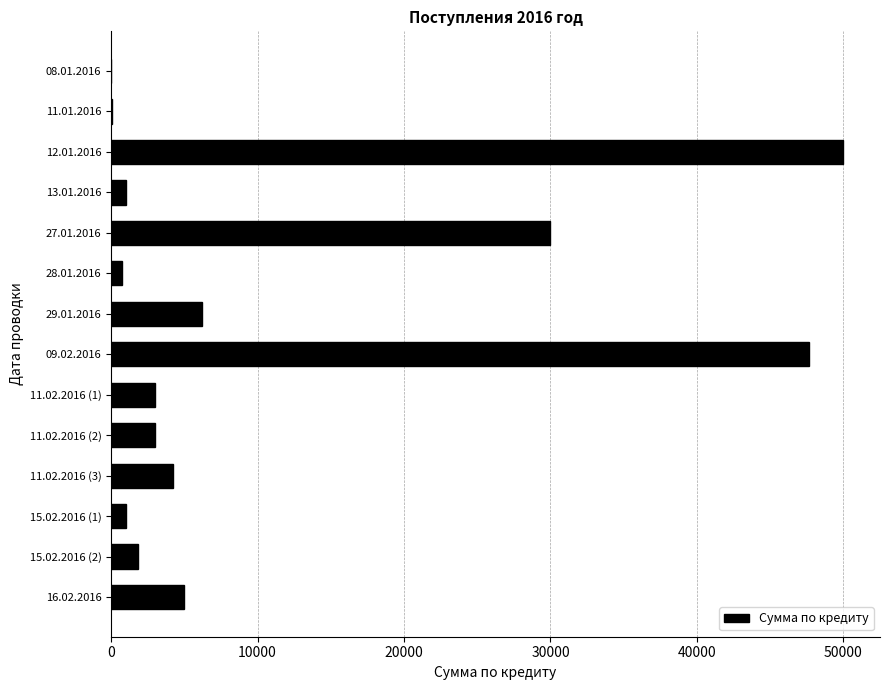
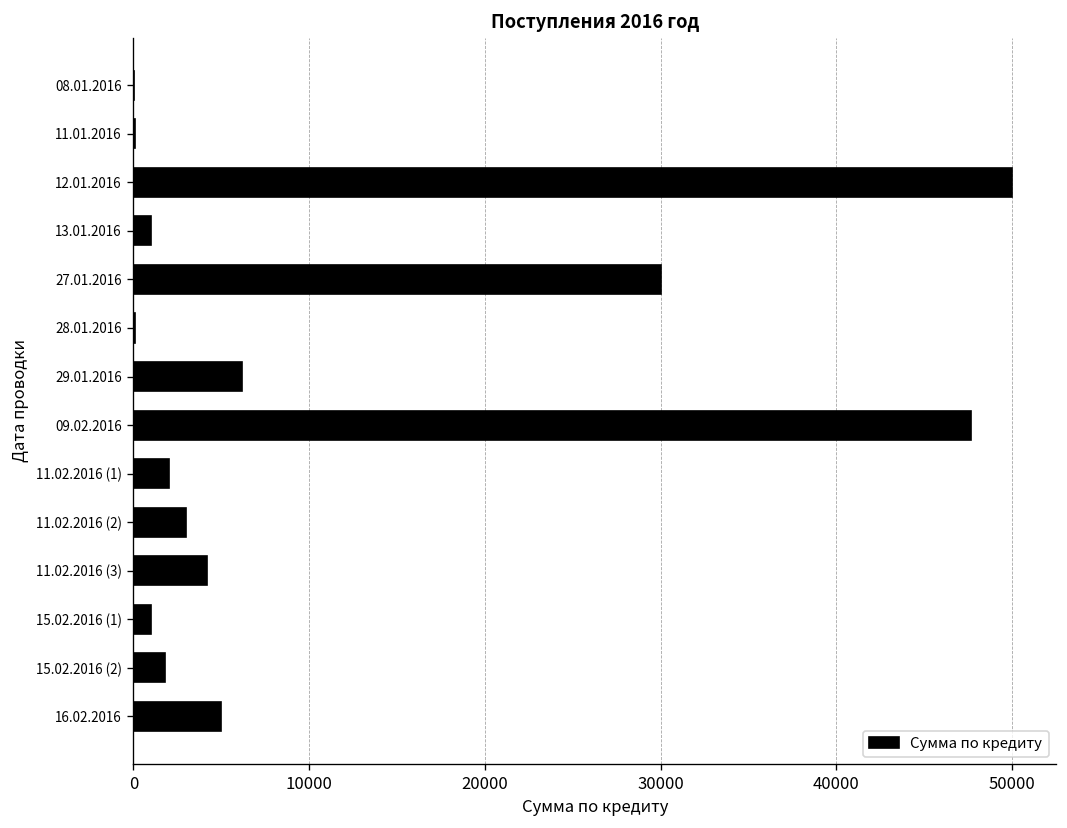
28.01.2016: 700 -> 100
11.02.2016 (1): 3000 -> 2000
